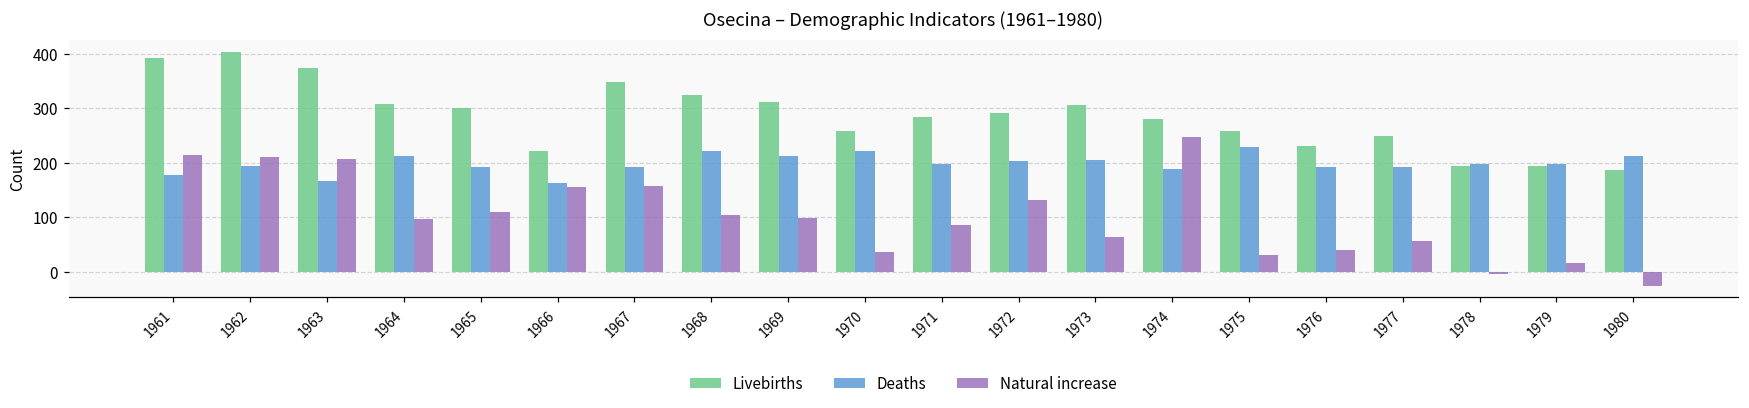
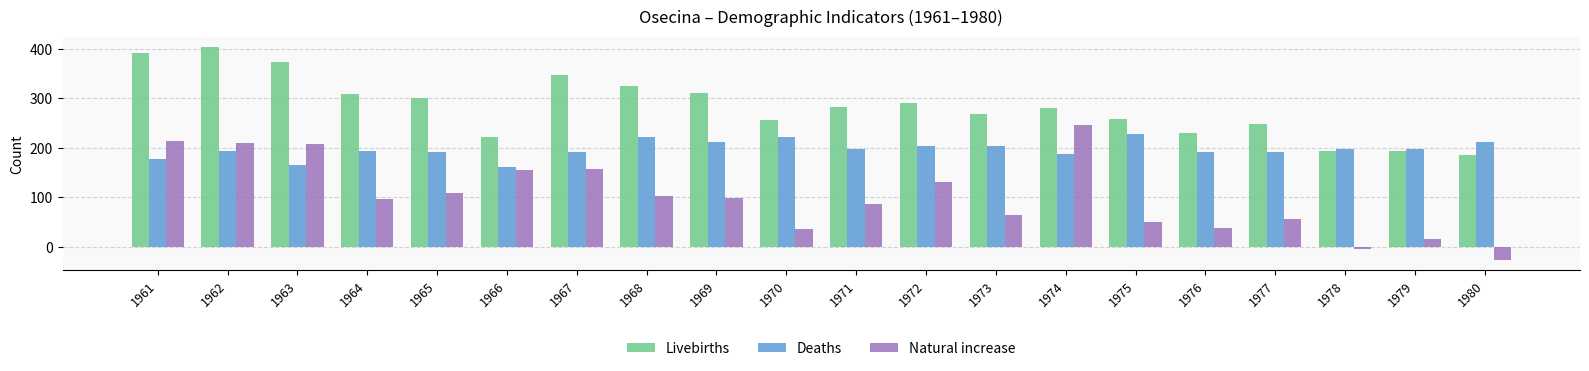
Deaths, 1964: 210 -> 190
Livebirths, 1973: 310 -> 270
Natural increase, 1975: 30 -> 50
